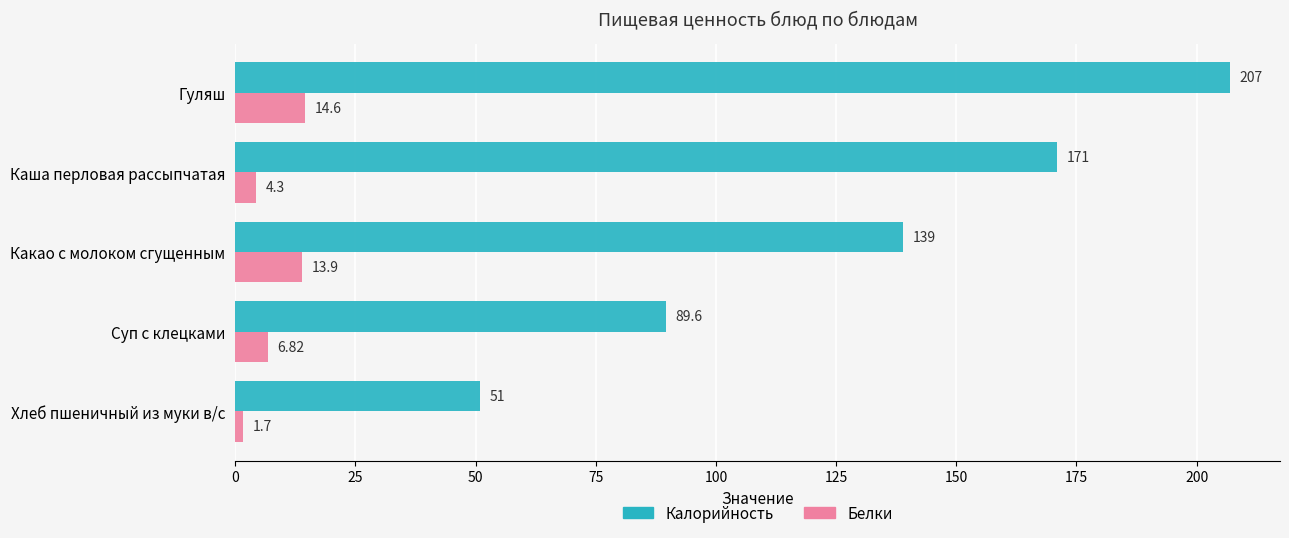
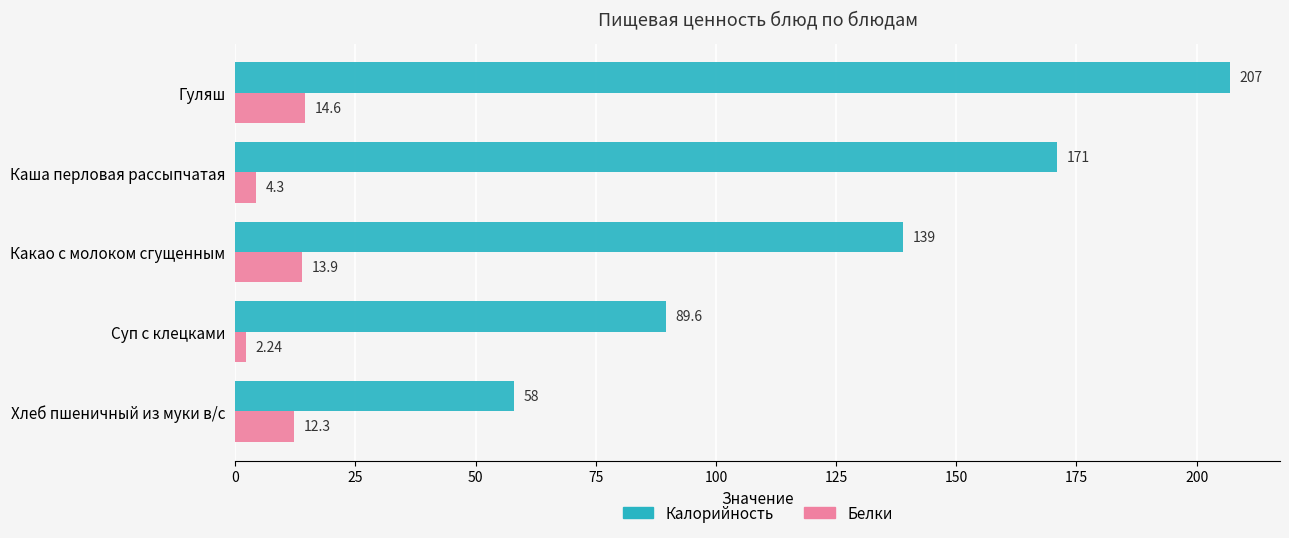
Белки, Суп с клецками: 6.82 -> 2.24
Калорийность, Хлеб пшеничный из муки в/с: 51 -> 58
Белки, Хлеб пшеничный из муки в/с: 1.7 -> 12.3
